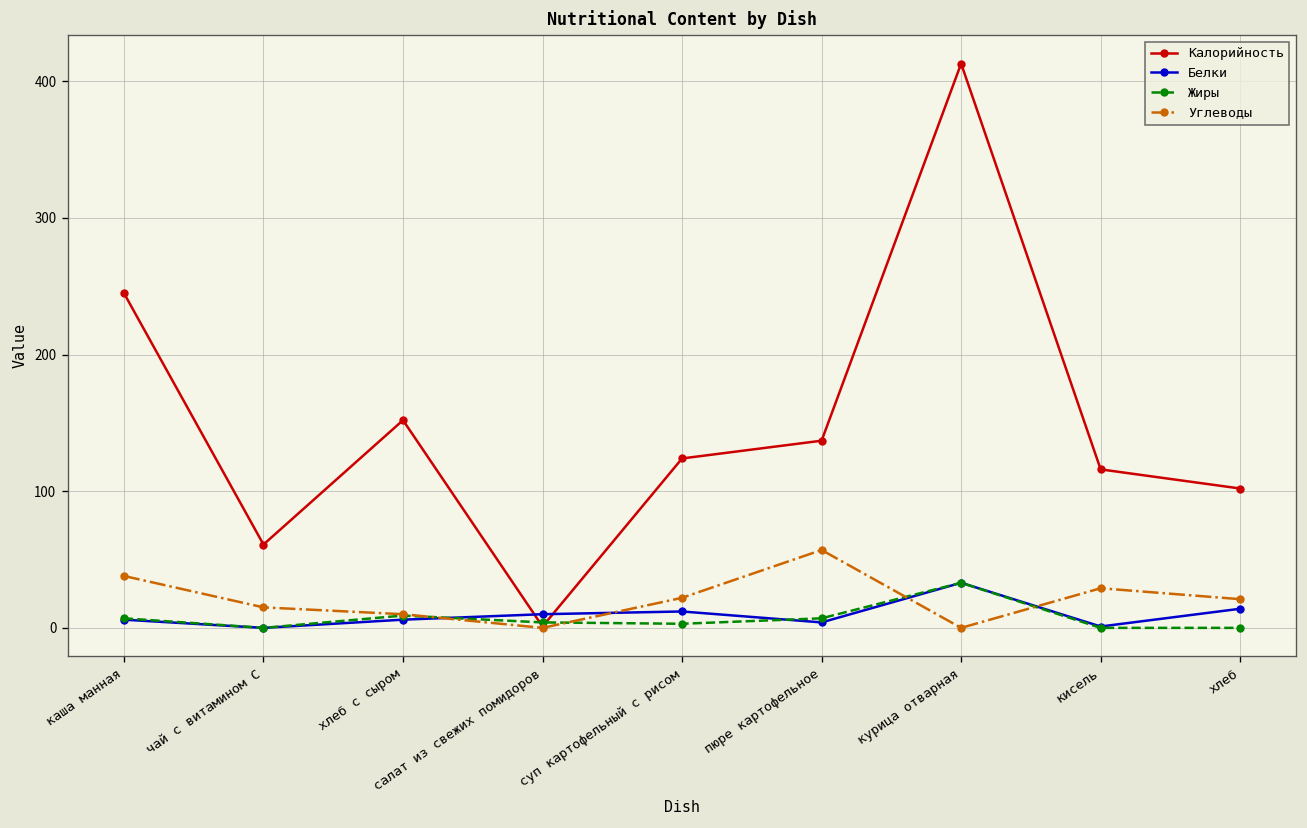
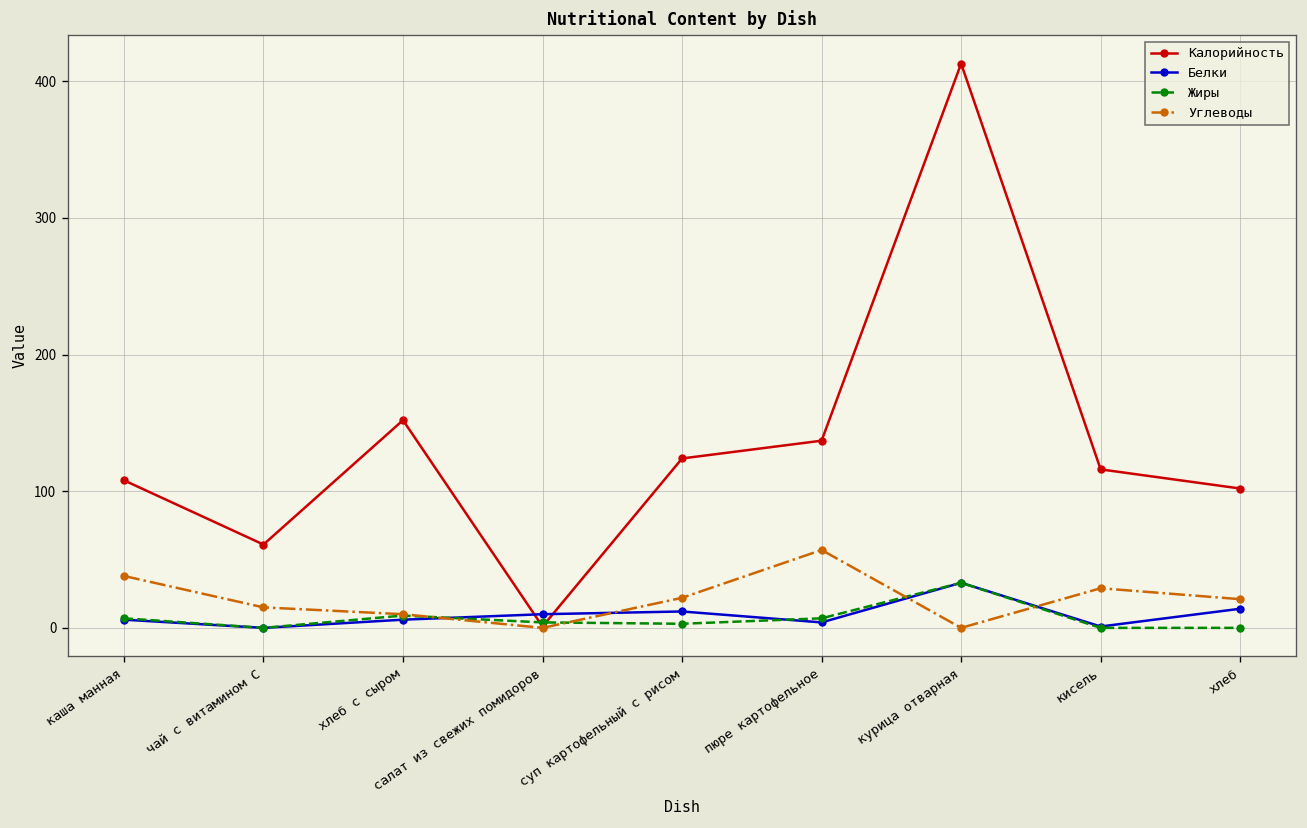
Калорийность, каша манная: 245 -> 108
